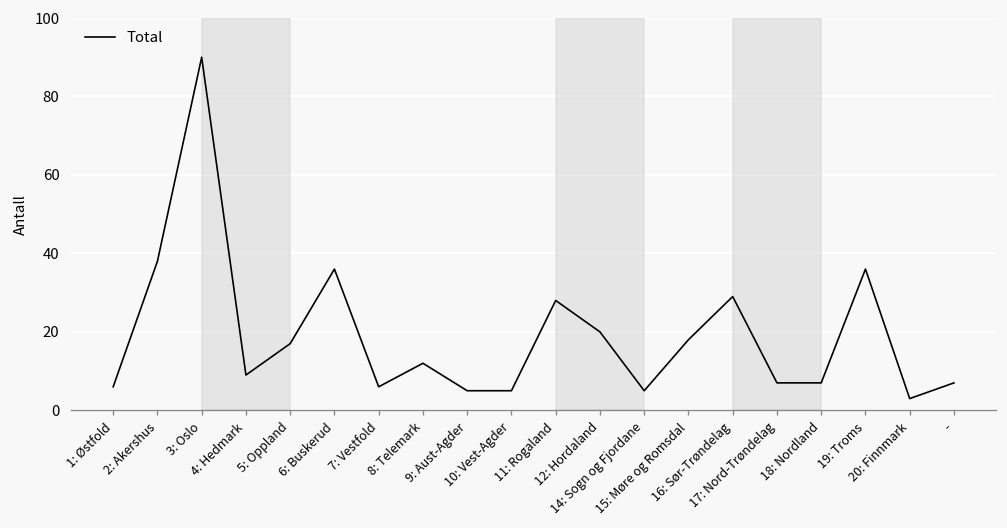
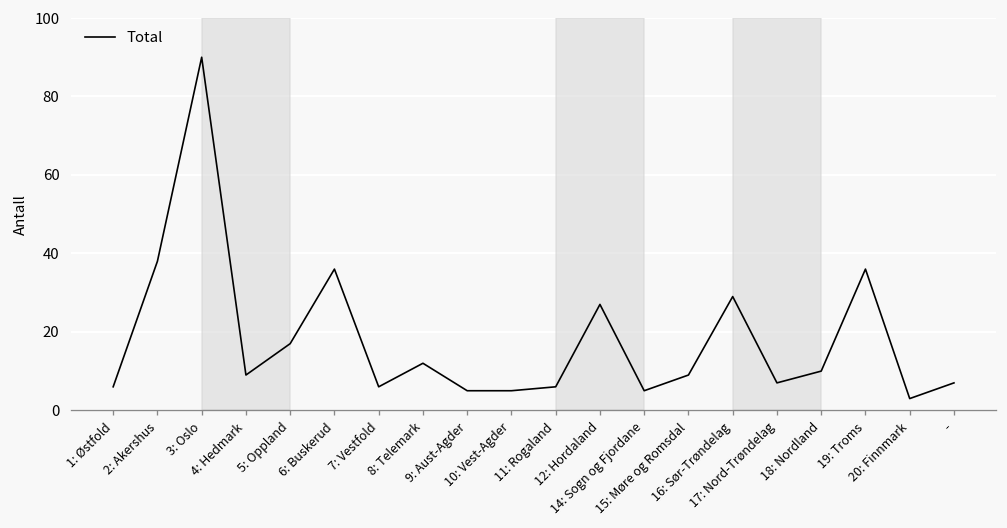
11: Rogaland: 28 -> 6
12: Hordaland: 20 -> 27
15: Møre og Romsdal: 18 -> 9
18: Nordland: 7 -> 10
